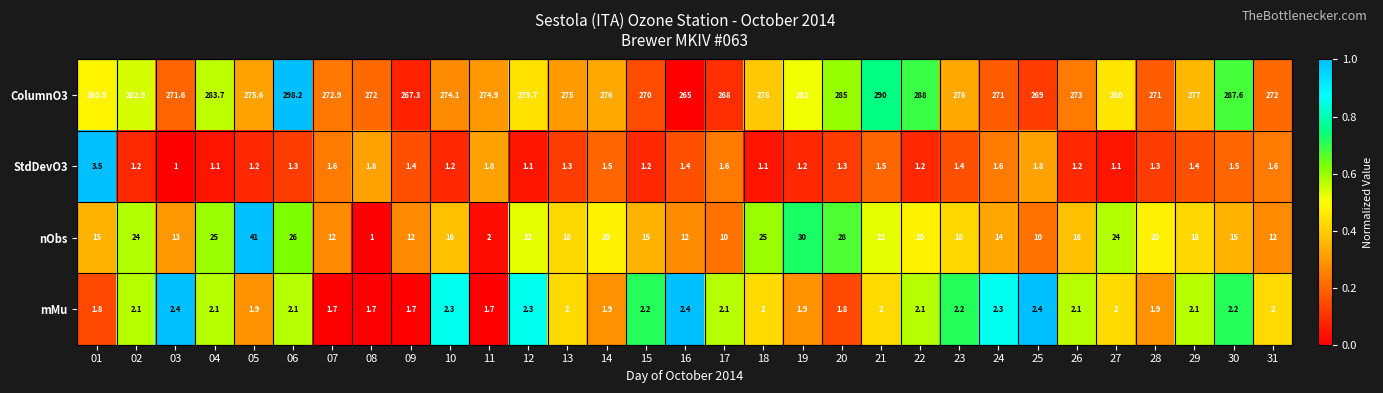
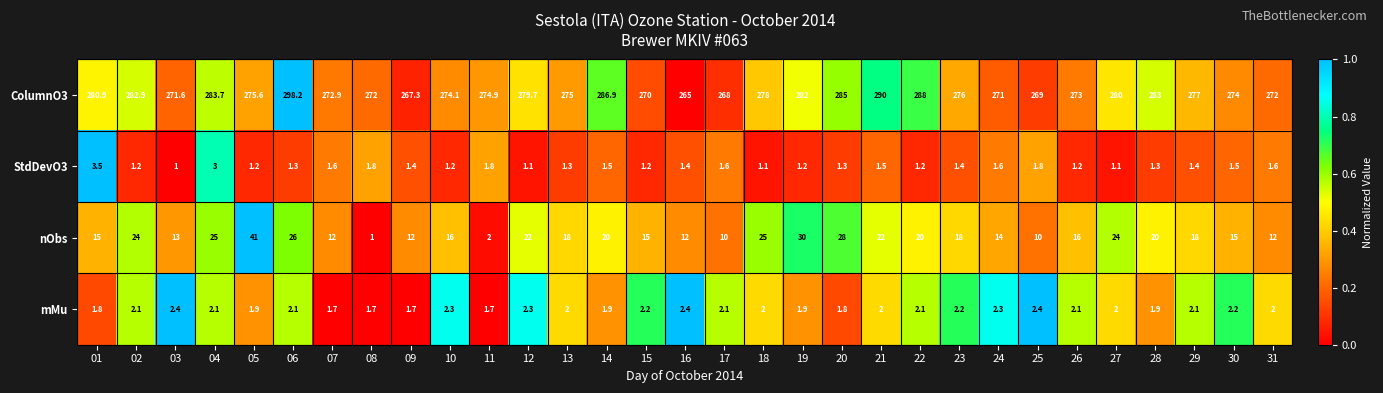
ColumnO3, 14: 276 -> 286.9
ColumnO3, 28: 271 -> 283
ColumnO3, 30: 287.6 -> 274
StdDevO3, 04: 1.1 -> 3
